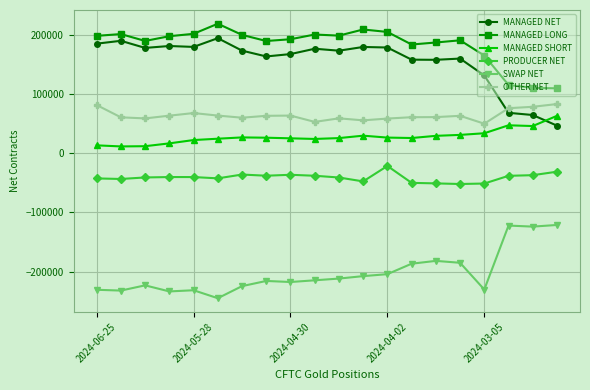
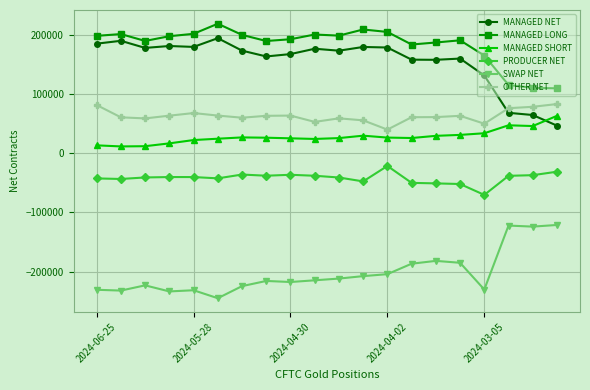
OTHER NET, 2024-04-02: 60000 -> 40000
PRODUCER NET, 2024-03-05: -50000 -> -70000
